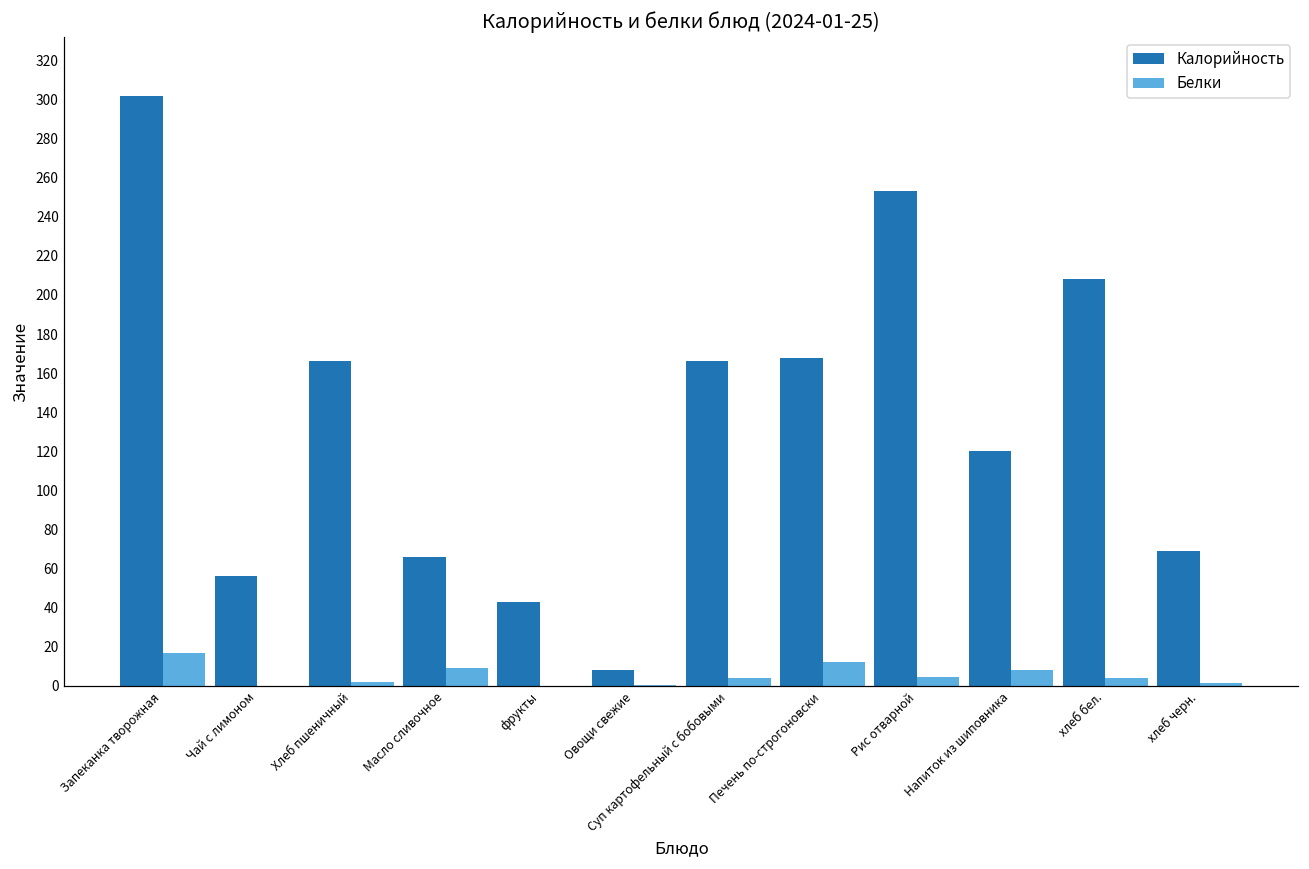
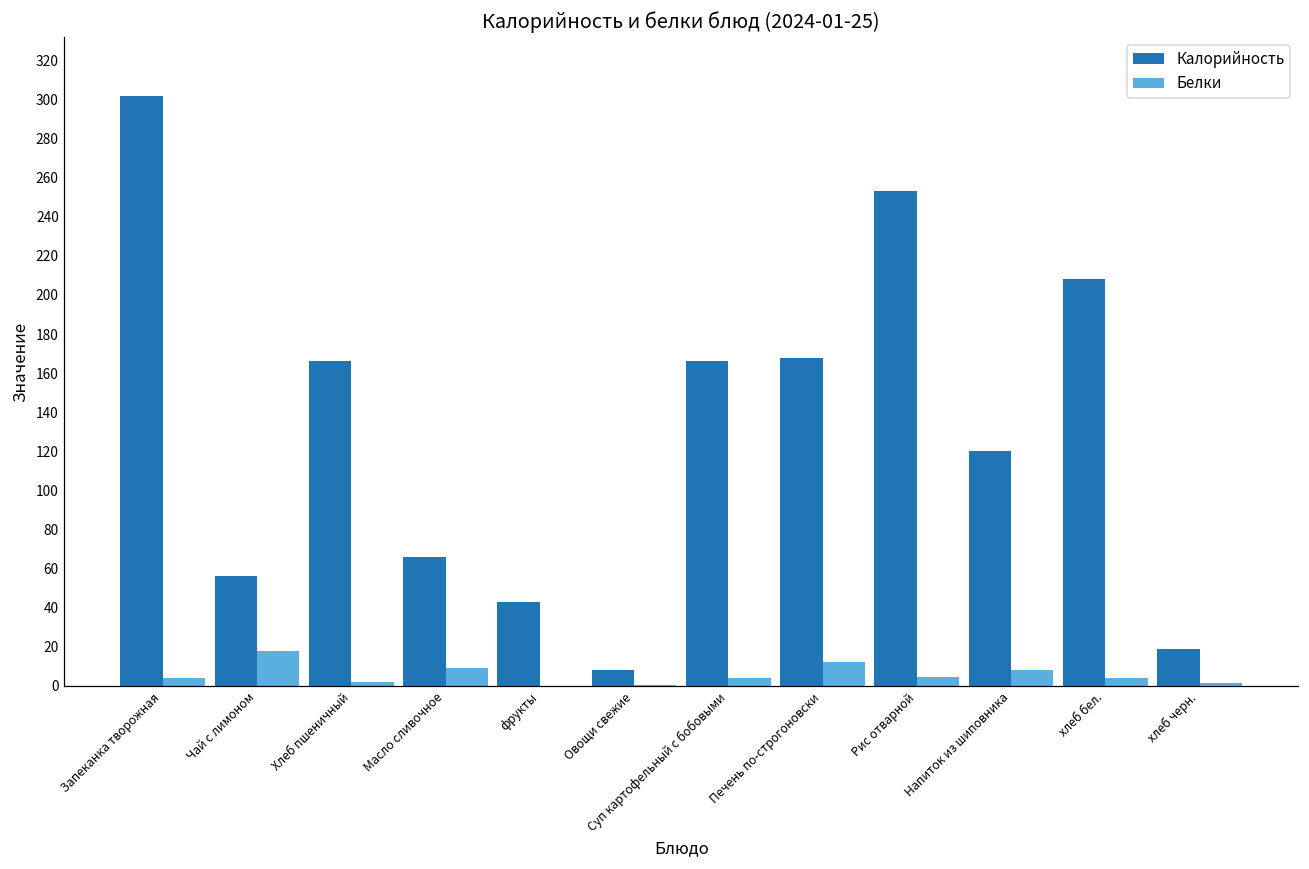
Белки, Запеканка творожная: 17 -> 4
Белки, Чай с лимоном: 0 -> 18
Калорийность, хлеб черн.: 69 -> 19
